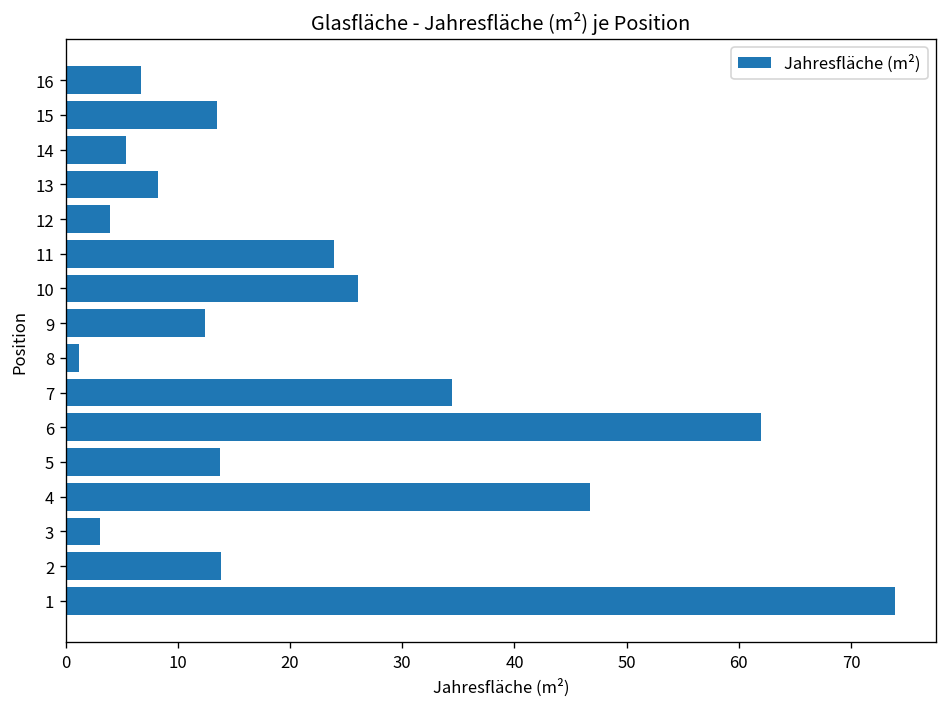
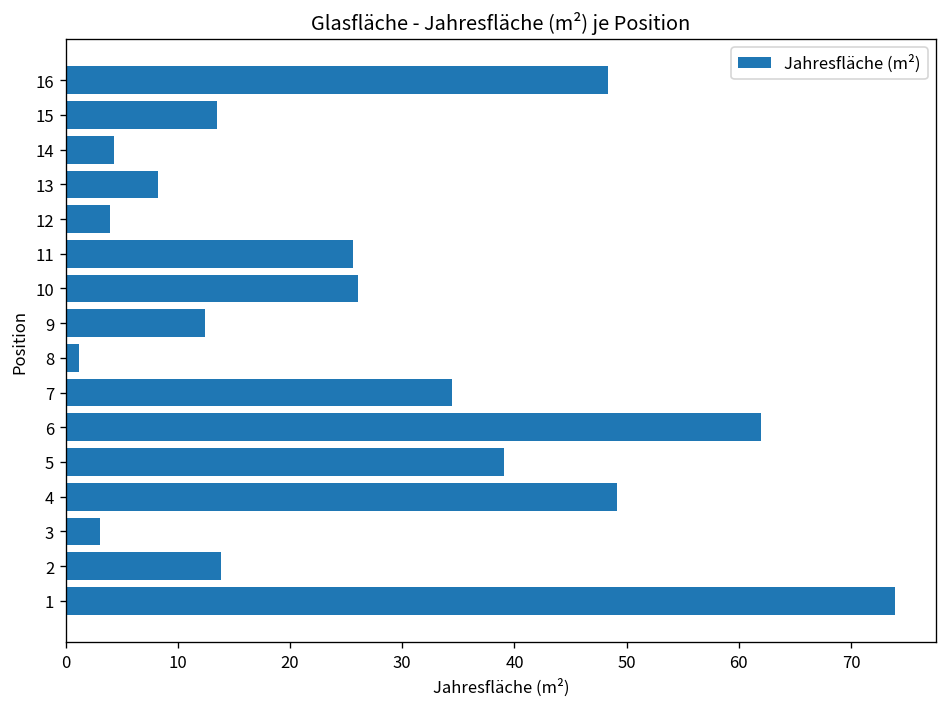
16: 7 -> 48
14: 5 -> 4
11: 24 -> 26
5: 14 -> 39
4: 47 -> 49
